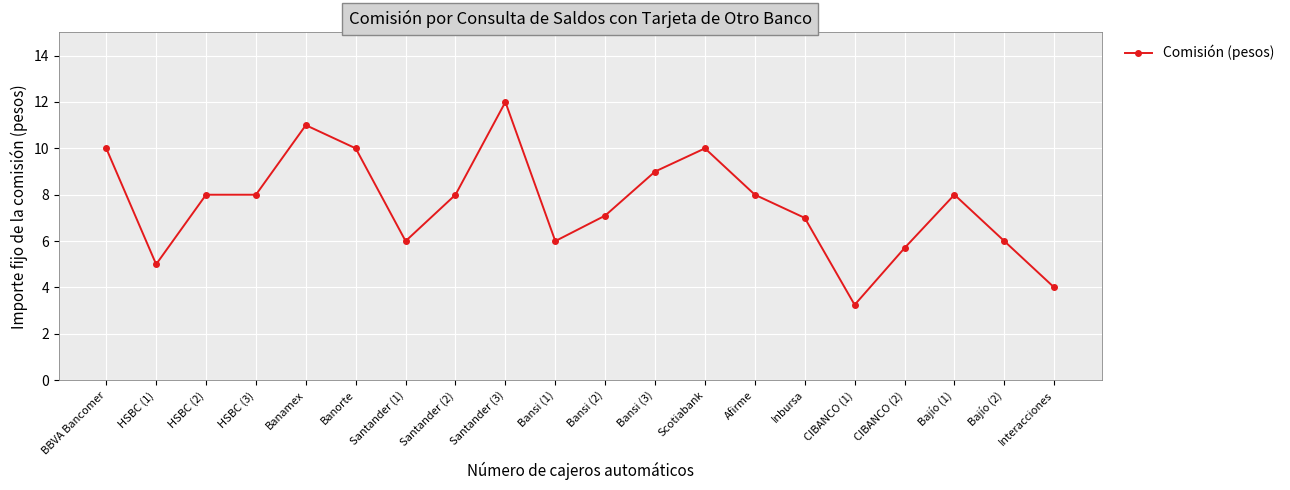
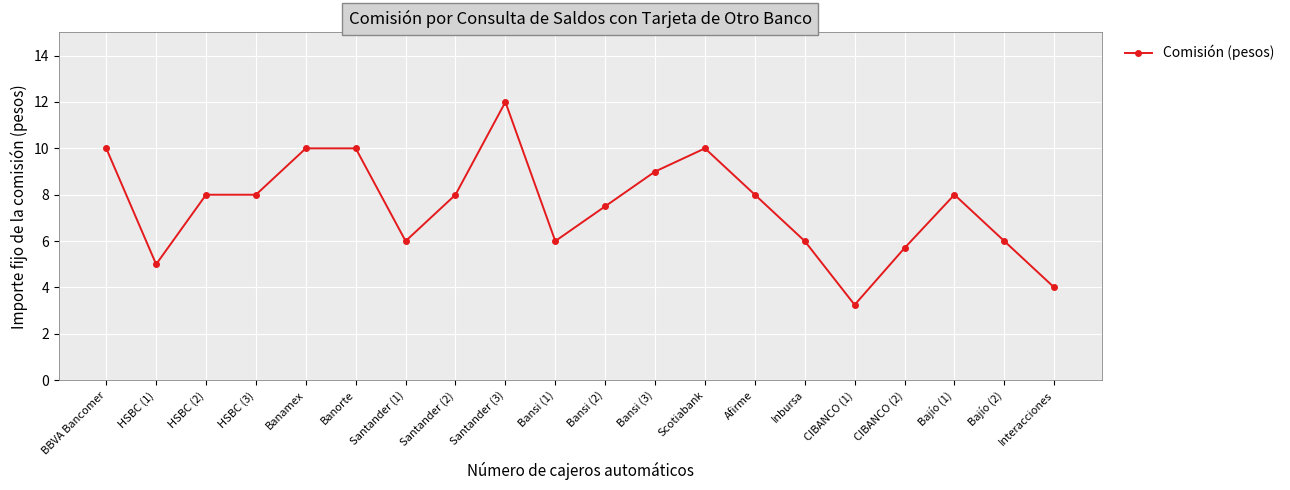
Banamex: 11 -> 10
Bansi (2): 7.1 -> 7.5
Inbursa: 7 -> 6
